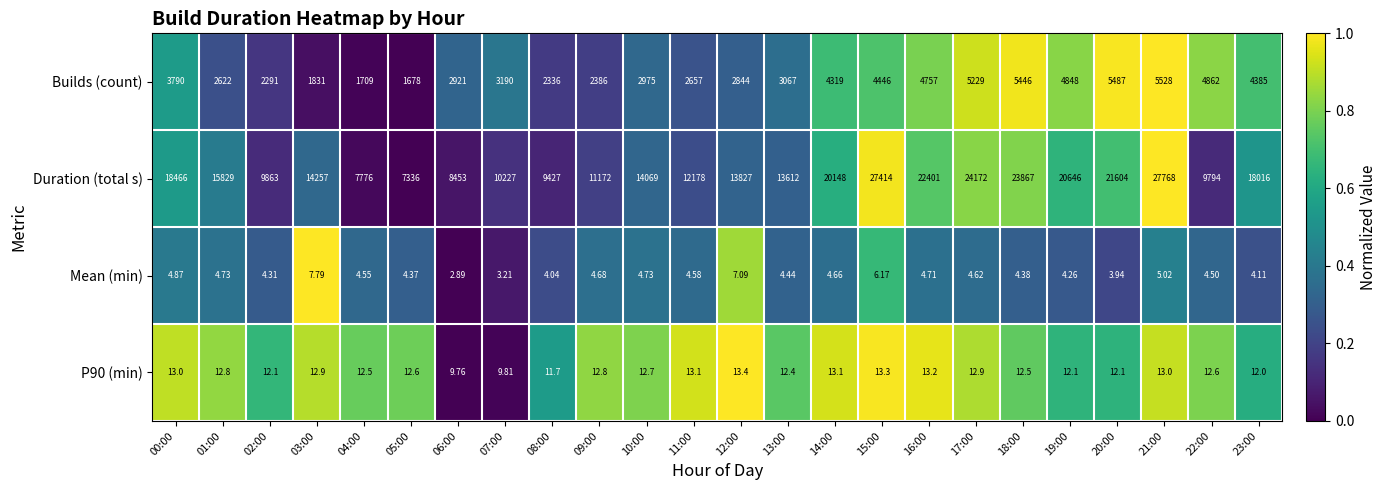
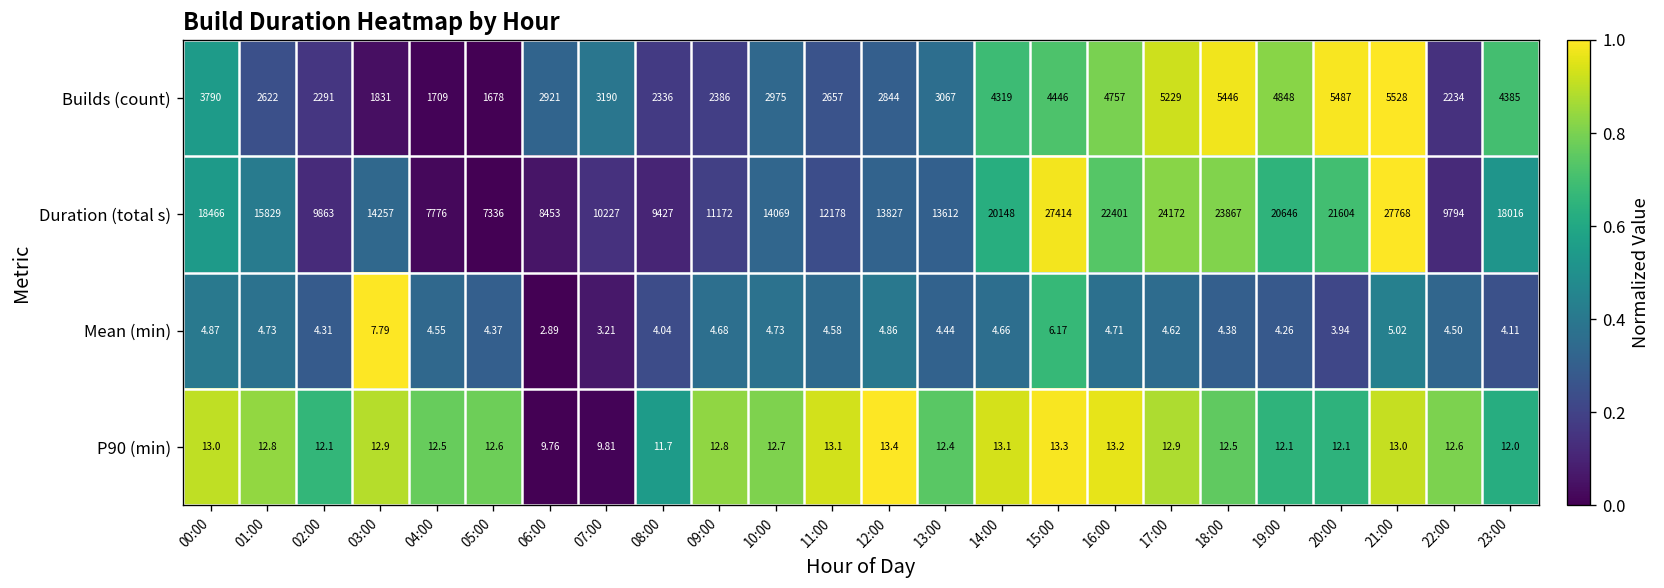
Builds (count), 22:00: 4862 -> 2234
Mean (min), 12:00: 7.09 -> 4.86
